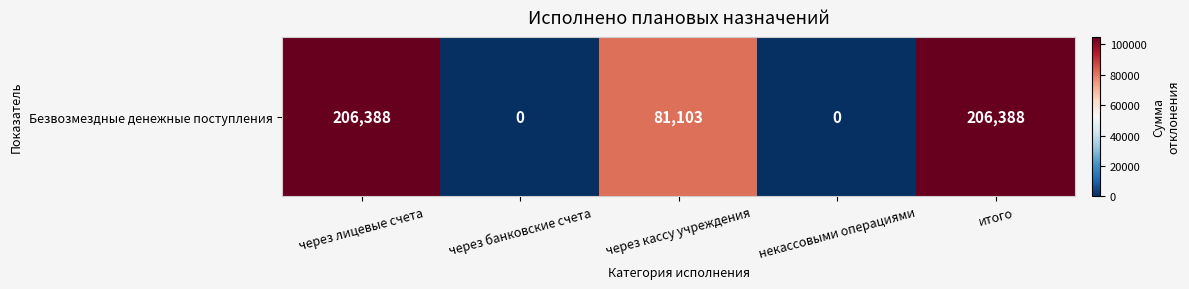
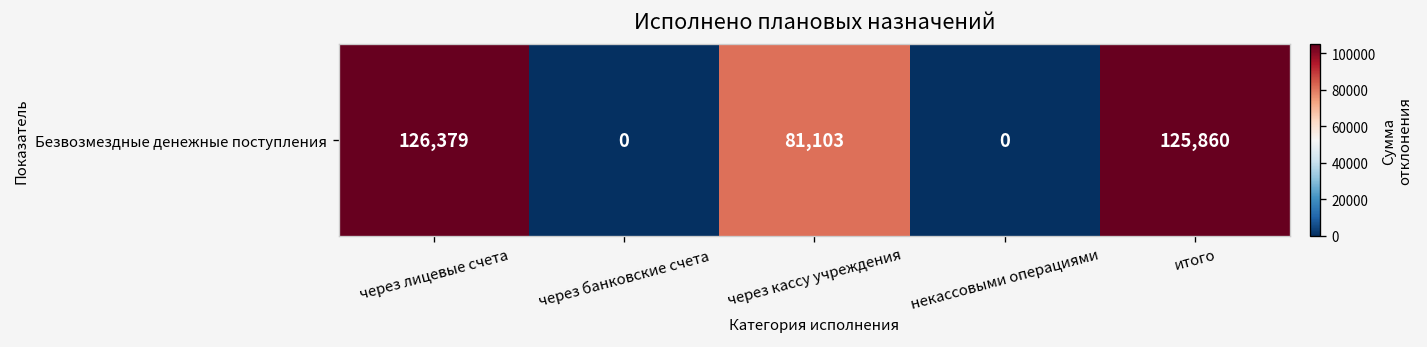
Безвозмездные денежные поступления, через лицевые счета: 206,388 -> 126,379
Безвозмездные денежные поступления, итого: 206,388 -> 125,860
